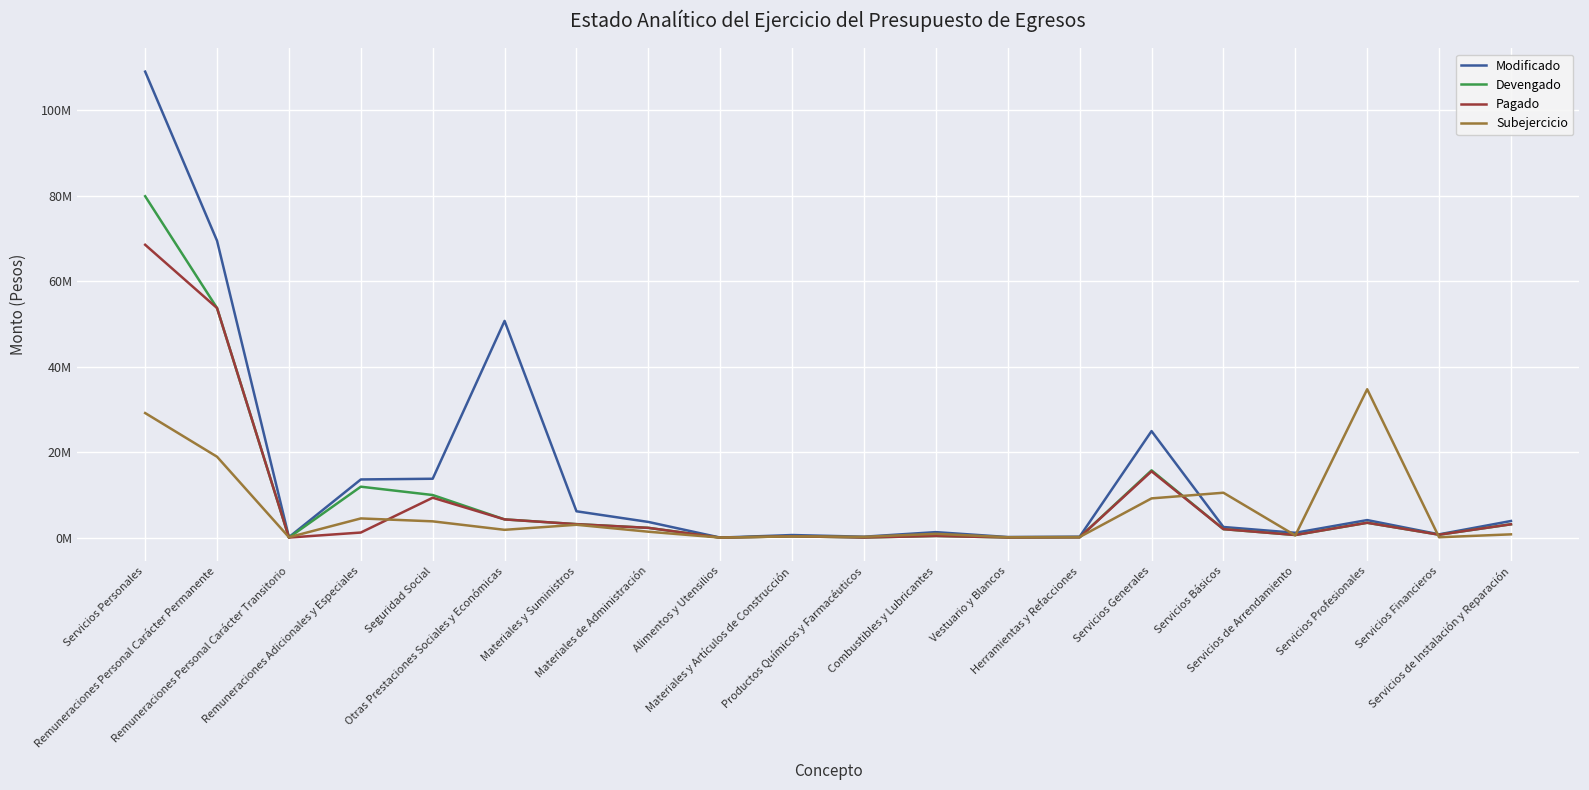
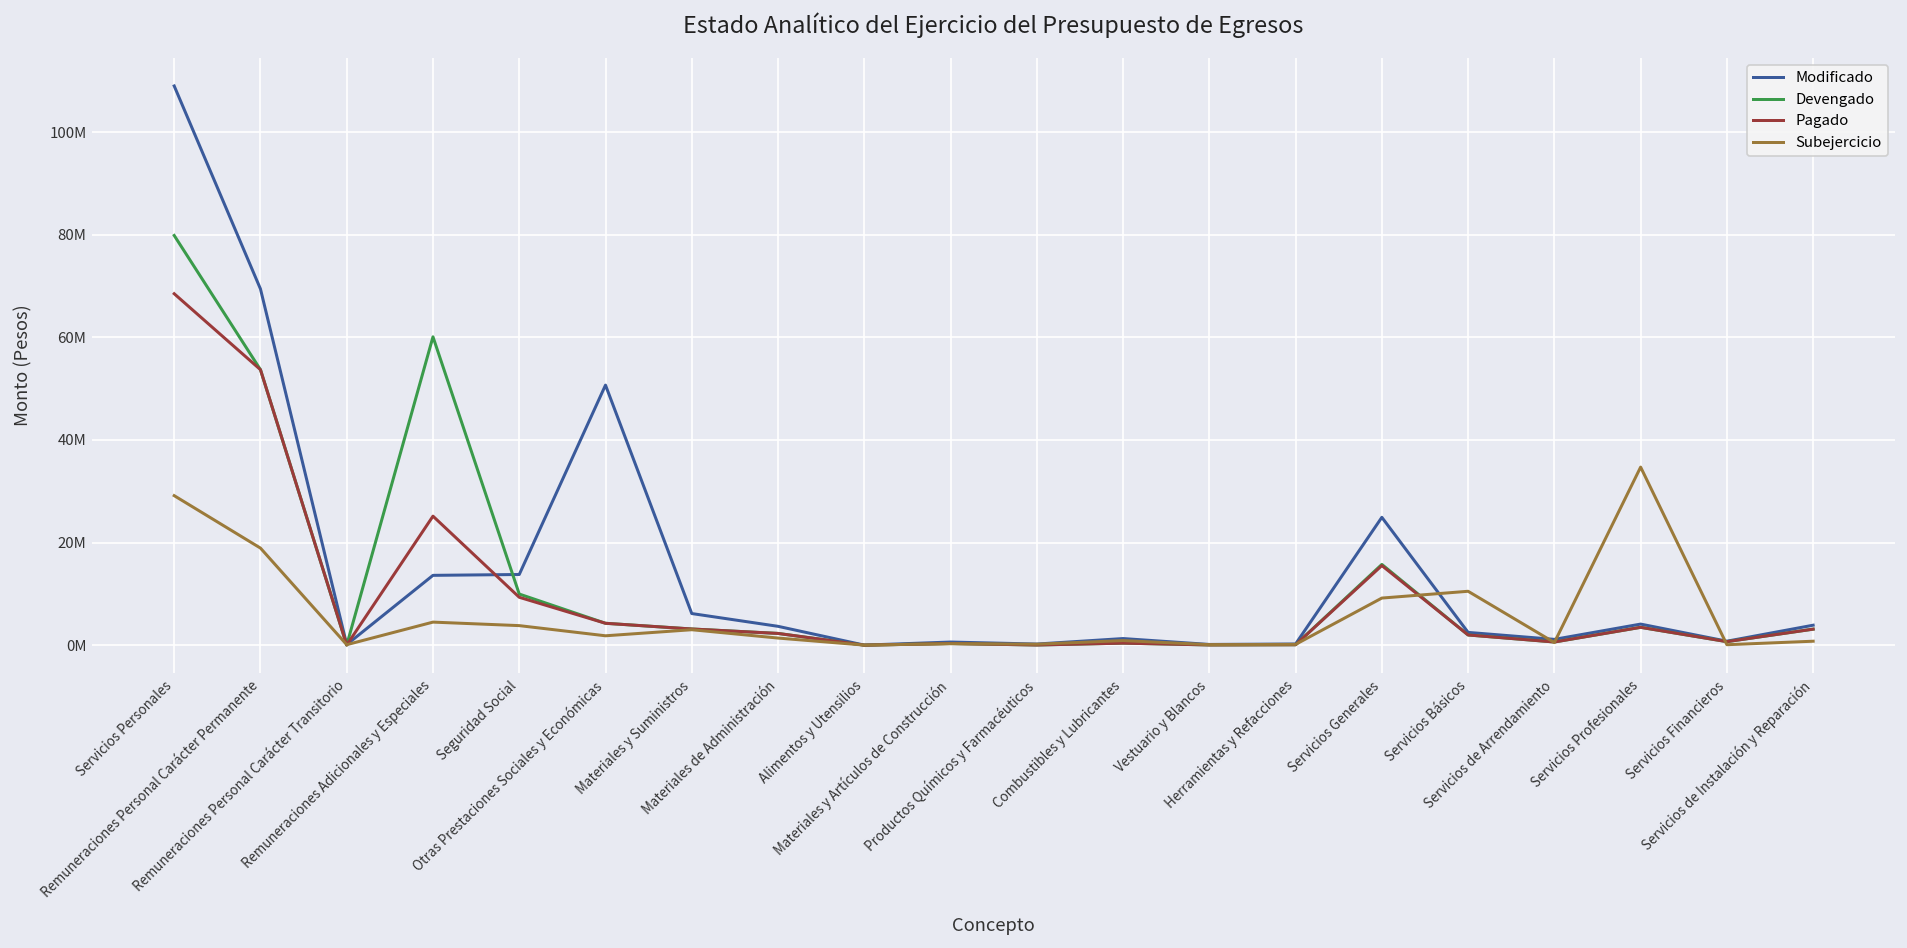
Devengado, Remuneraciones Adicionales y Especiales: 12000000 -> 60000000
Pagado, Remuneraciones Adicionales y Especiales: 1000000 -> 25000000
